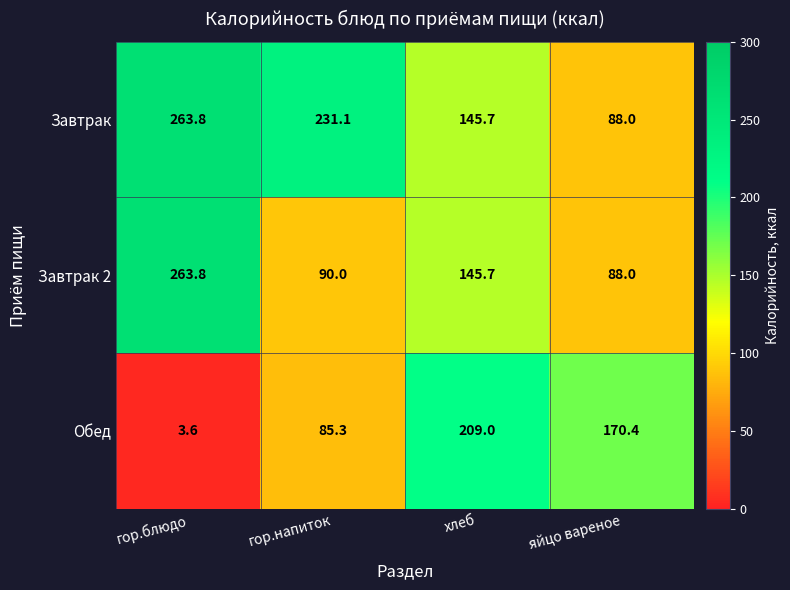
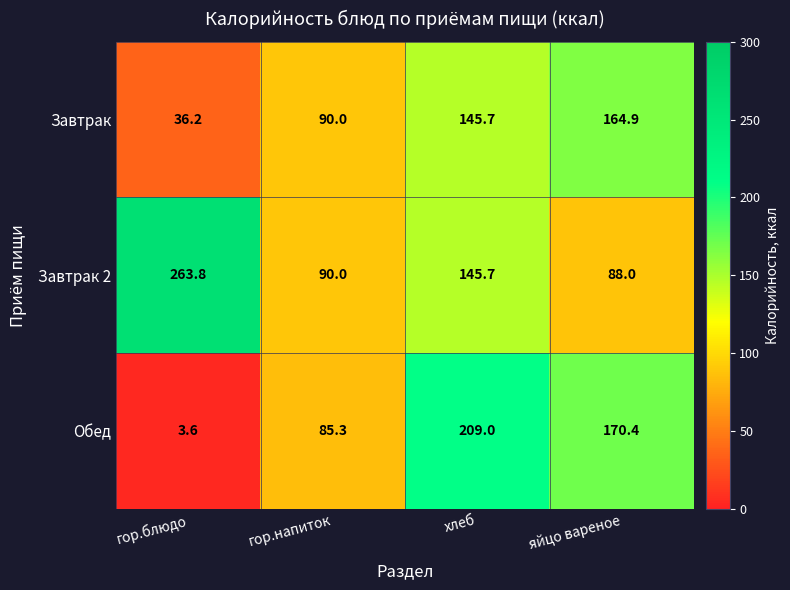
Завтрак, гор.блюдо: 263.8 -> 36.2
Завтрак, гор.напиток: 231.1 -> 90.0
Завтрак, яйцо вареное: 88.0 -> 164.9
